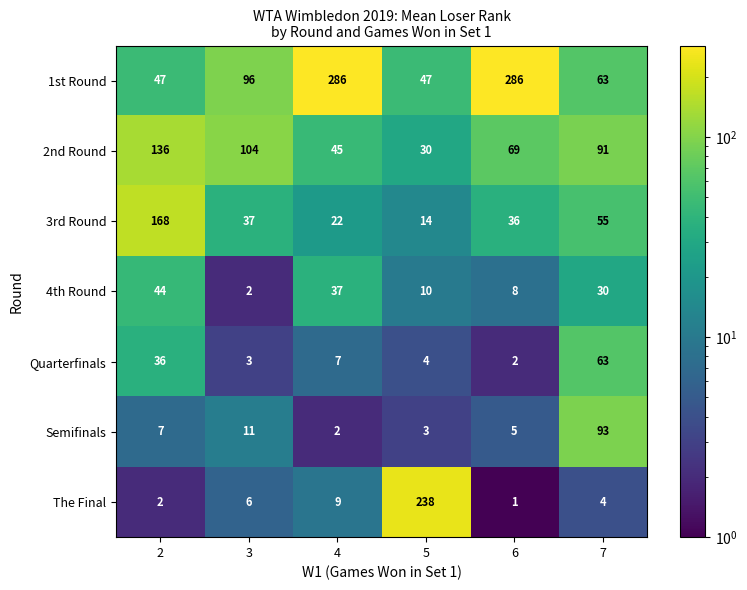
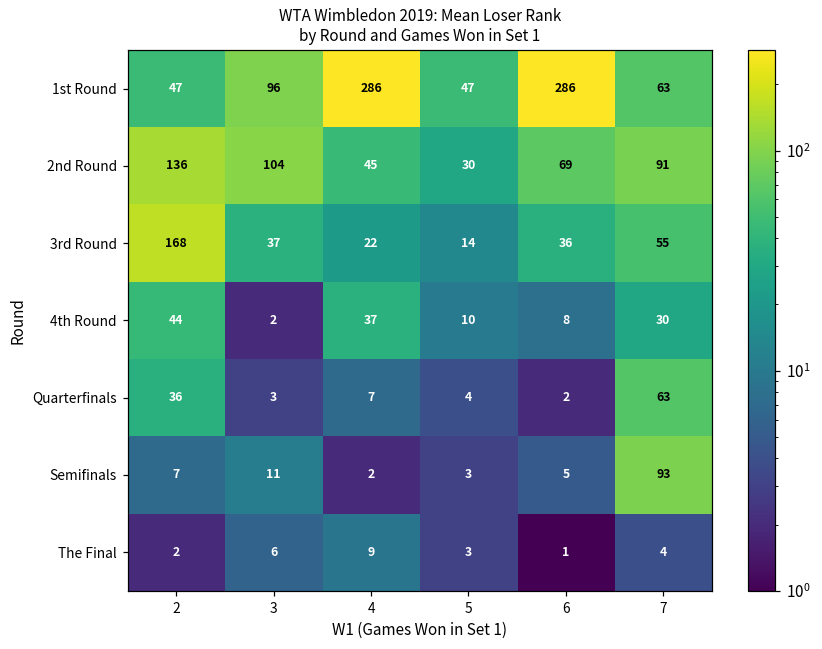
The Final, 5: 238 -> 3
